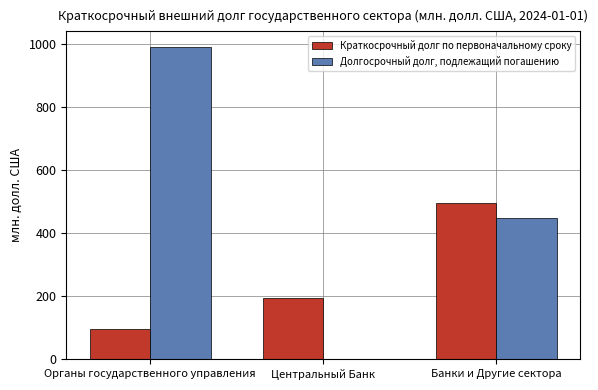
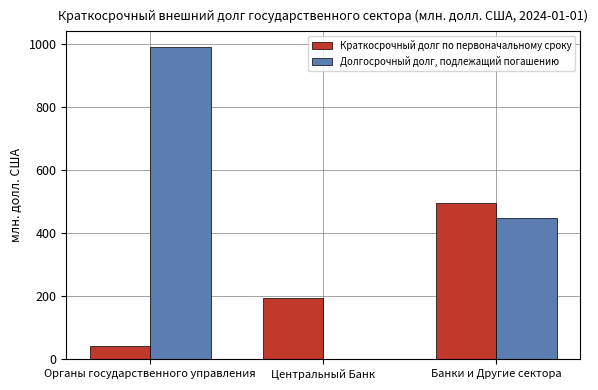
Краткосрочный долг по первоначальному сроку, Органы государственного управления: 90 -> 40
